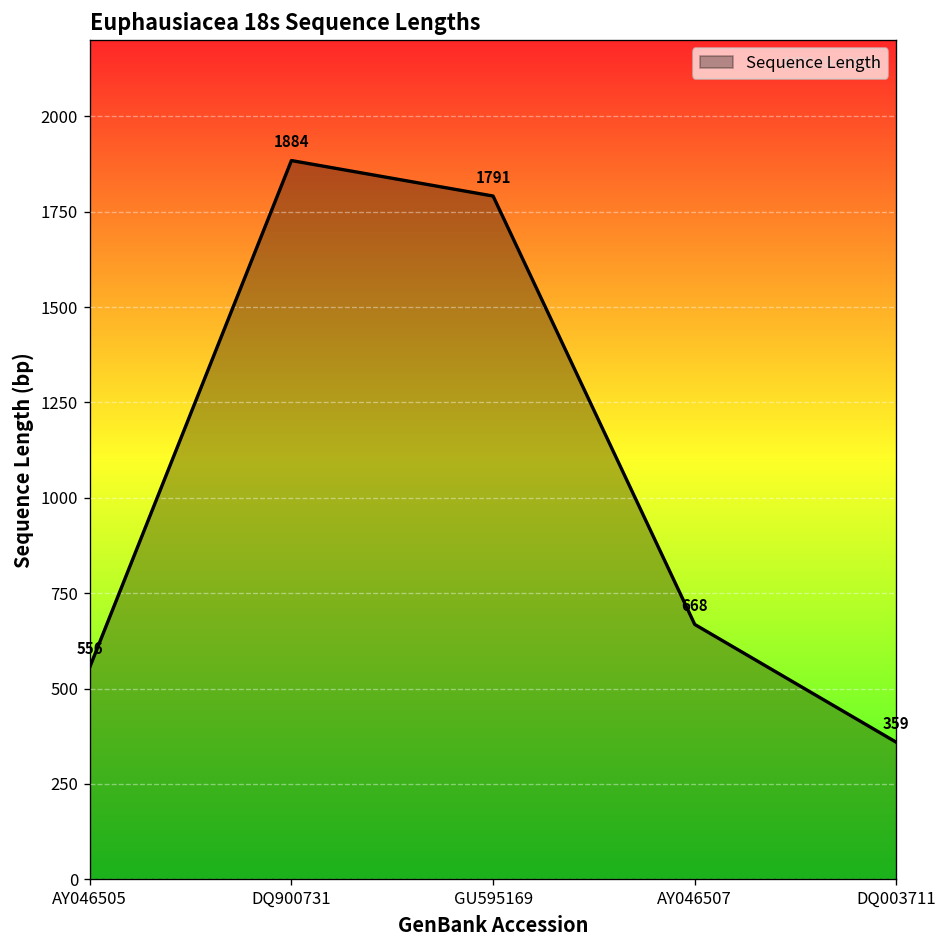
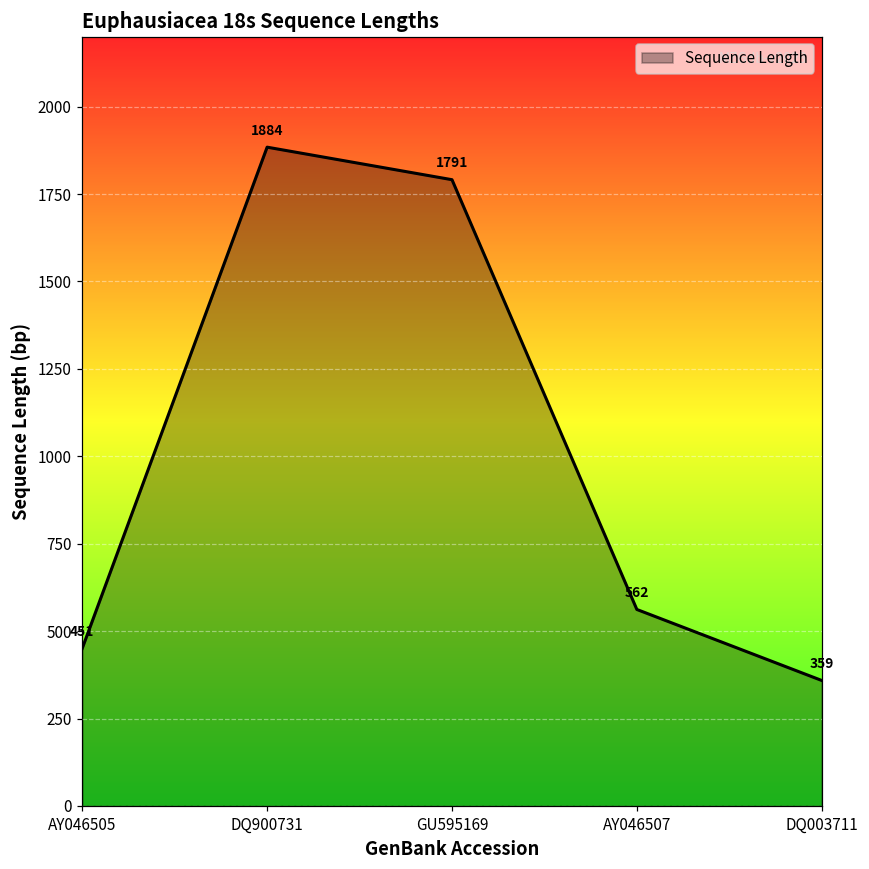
AY046505: 556 -> 451
AY046507: 668 -> 562
